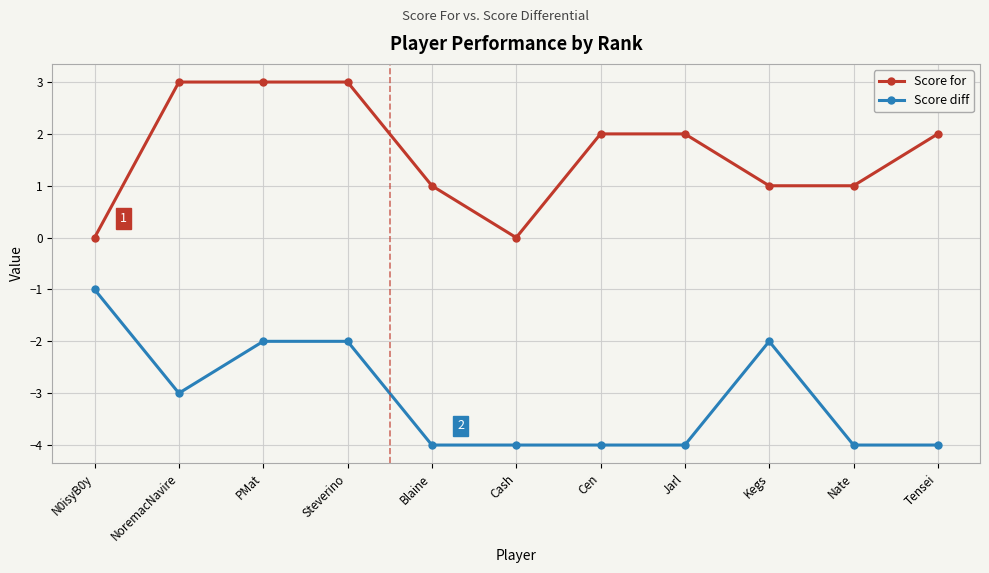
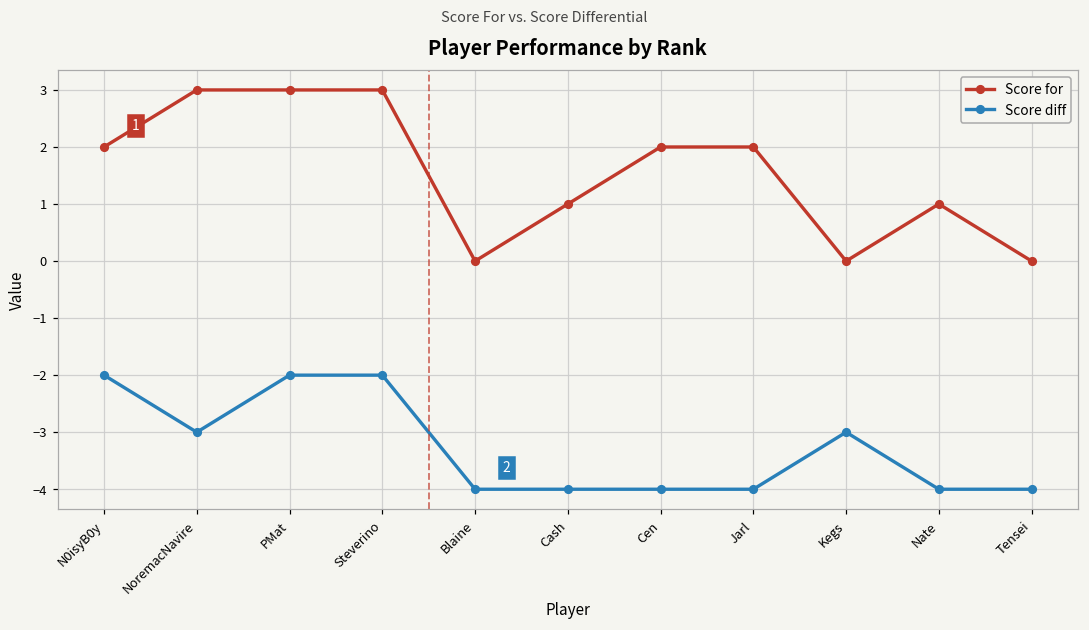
Score for, N0isyB0y: 0 -> 2
Score diff, N0isyB0y: -1 -> -2
Score for, Blaine: 1 -> 0
Score for, Cash: 0 -> 1
Score for, Kegs: 1 -> 0
Score diff, Kegs: -2 -> -3
Score for, Tensei: 2 -> 0
